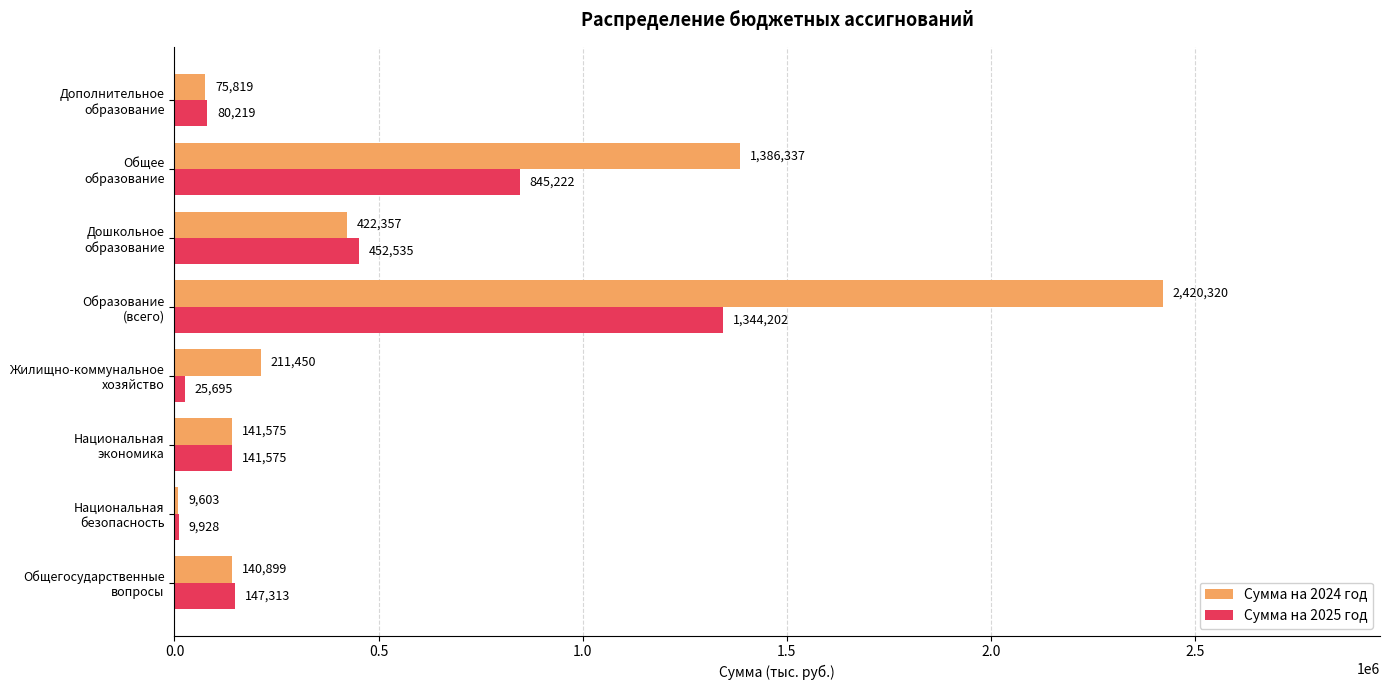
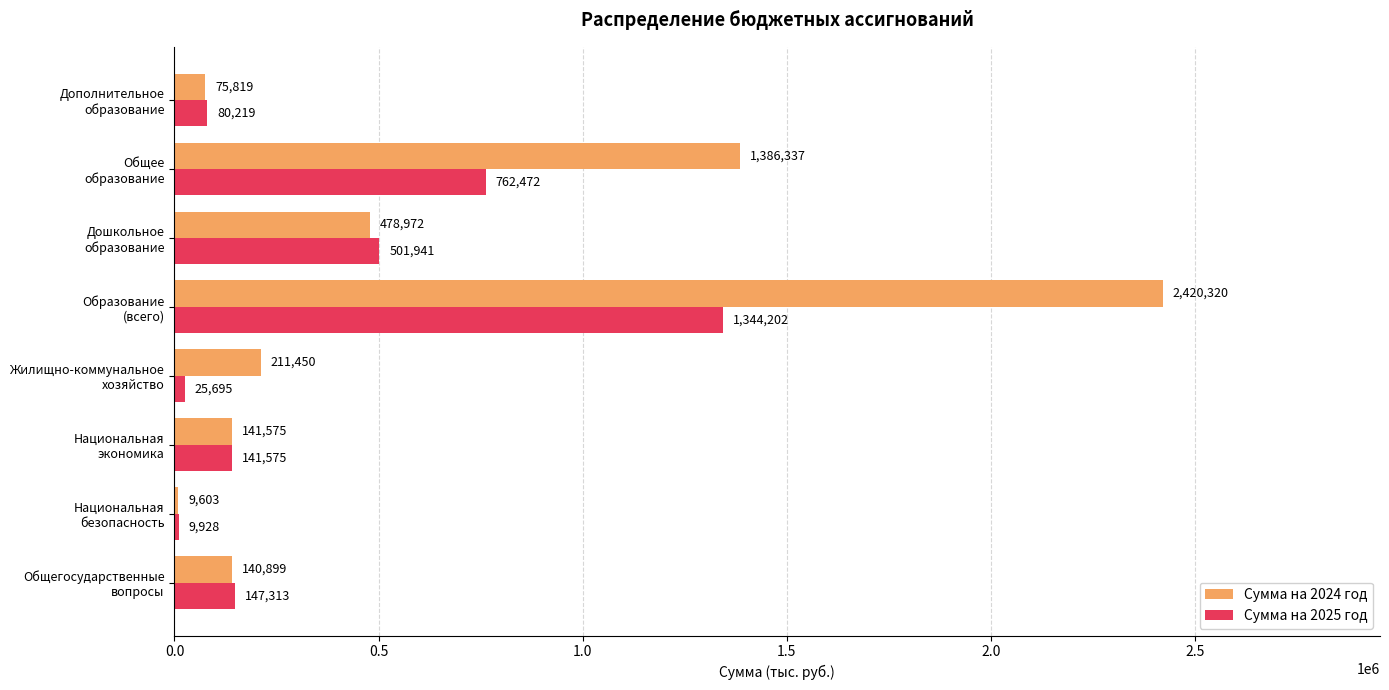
Сумма на 2025 год, Общее образование: 845,222 -> 762,472
Сумма на 2024 год, Дошкольное образование: 422,357 -> 478,972
Сумма на 2025 год, Дошкольное образование: 452,535 -> 501,941
